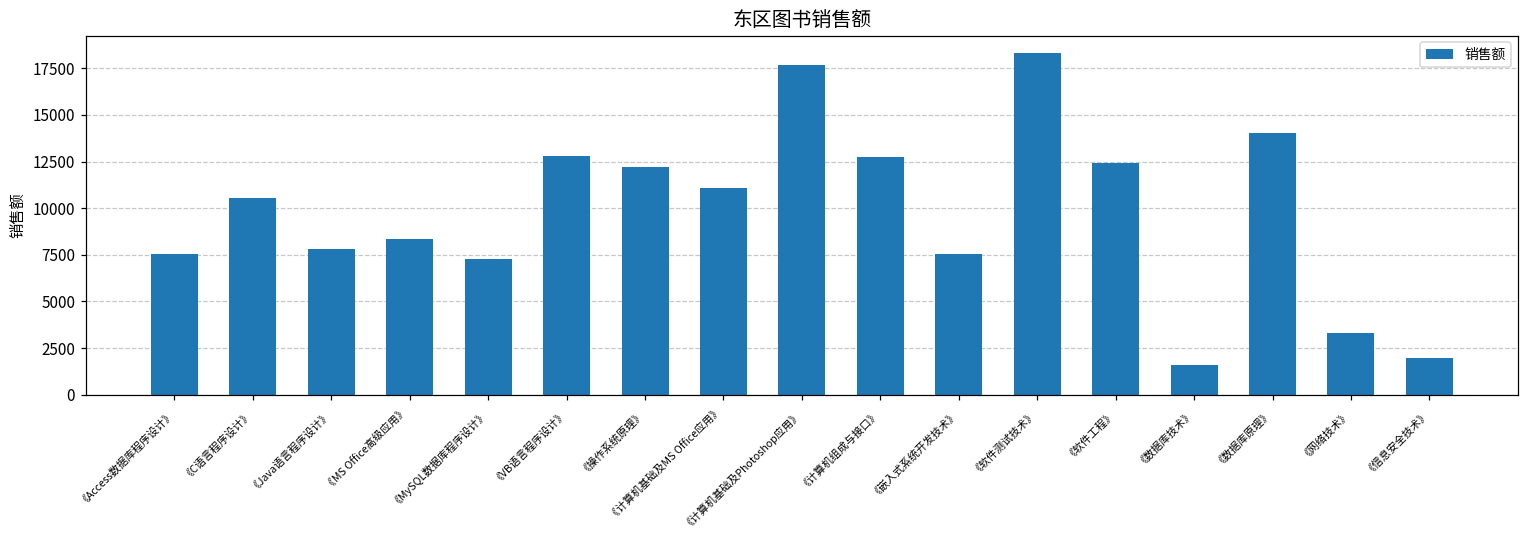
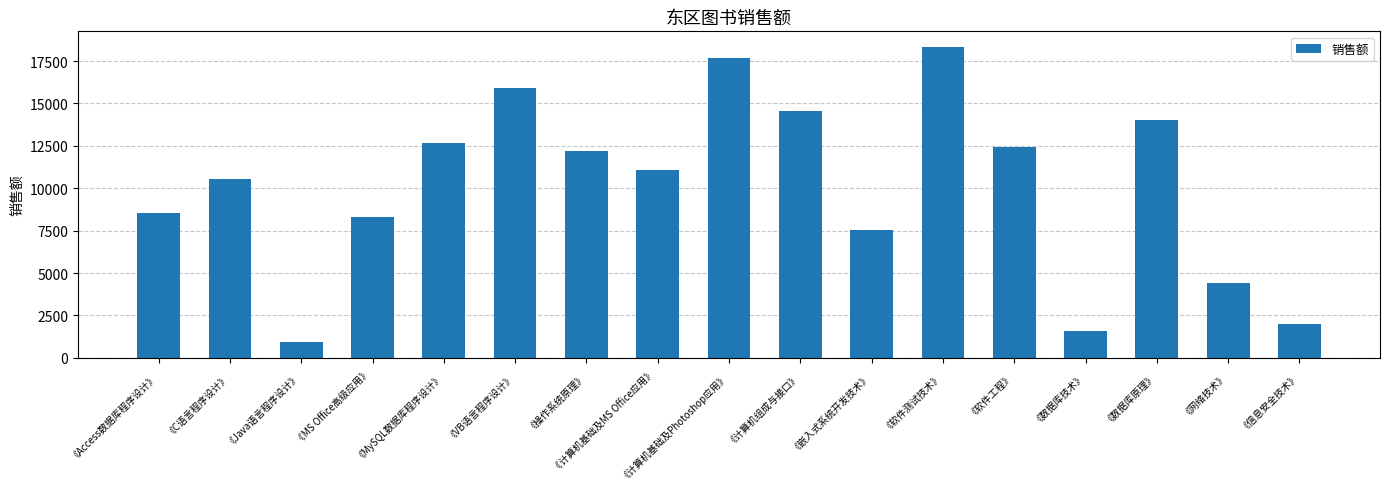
《Access数据库程序设计》: 7600 -> 8600
《Java语言程序设计》: 7800 -> 900
《MySQL数据库程序设计》: 7300 -> 12700
《VB语言程序设计》: 12800 -> 15900
《计算机组成与接口》: 12800 -> 14600
《网络技术》: 3300 -> 4400
